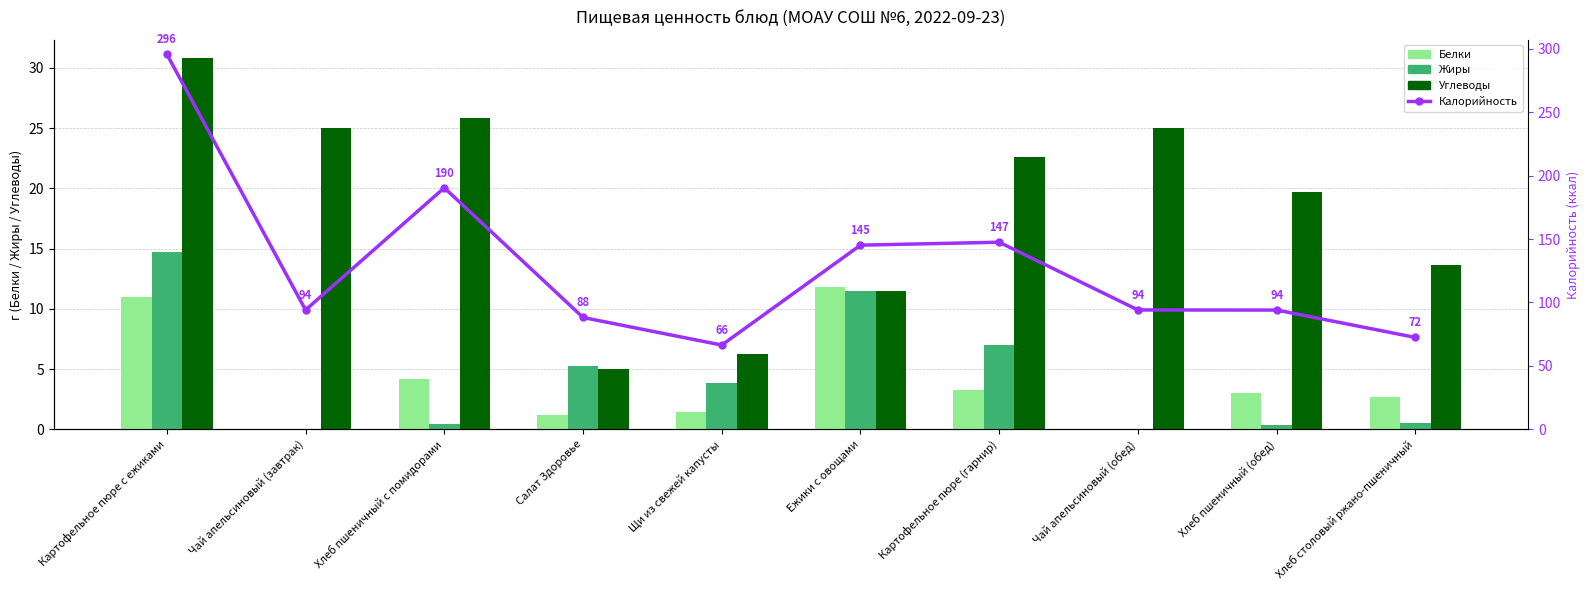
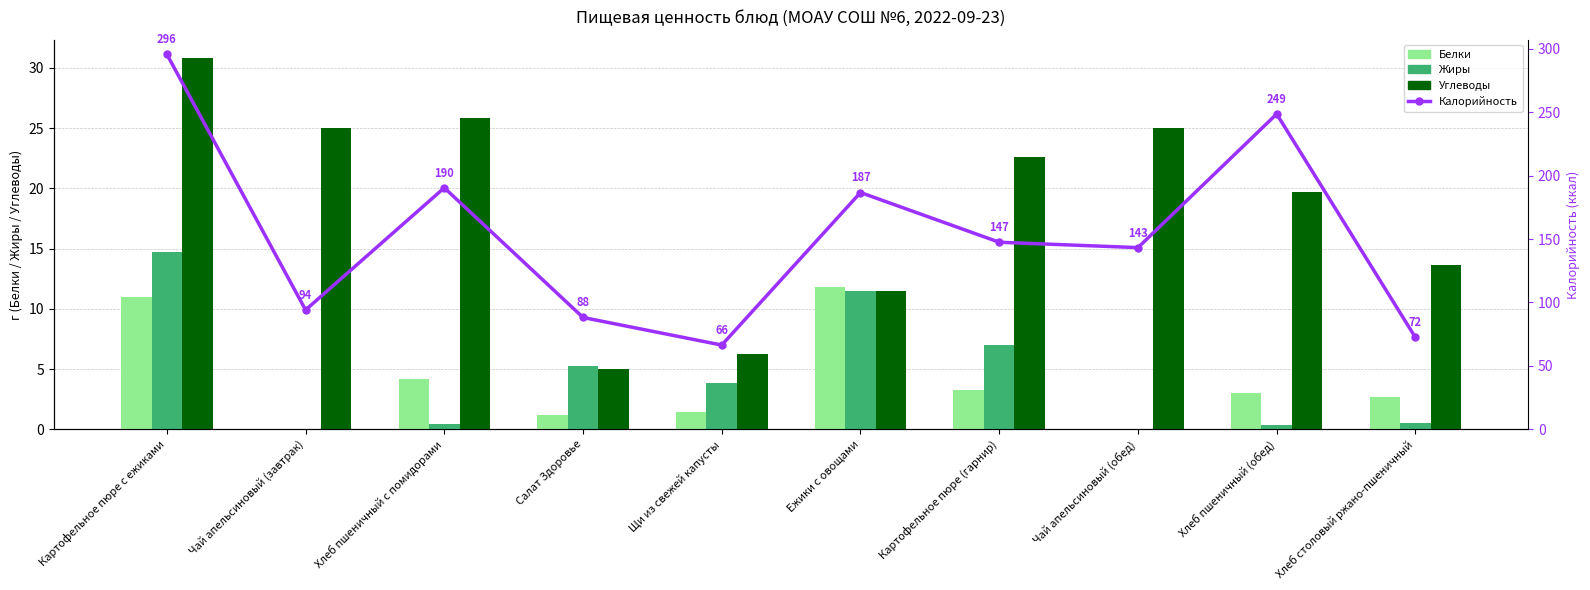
Калорийность, Ежики с овощами: 145 -> 187
Калорийность, Чай апельсиновый (обед): 94 -> 143
Калорийность, Хлеб пшеничный (обед): 94 -> 249
